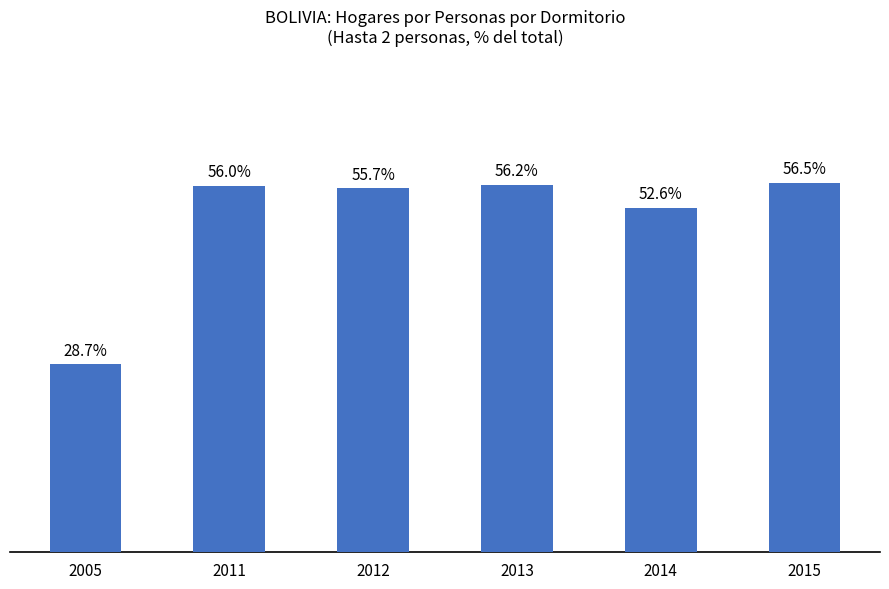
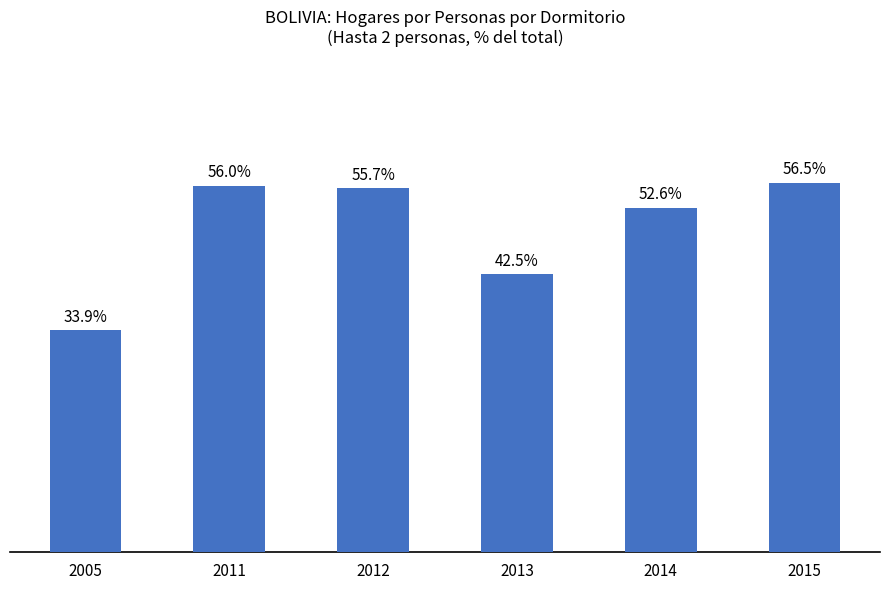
2005: 28.7% -> 33.9%
2013: 56.2% -> 42.5%
